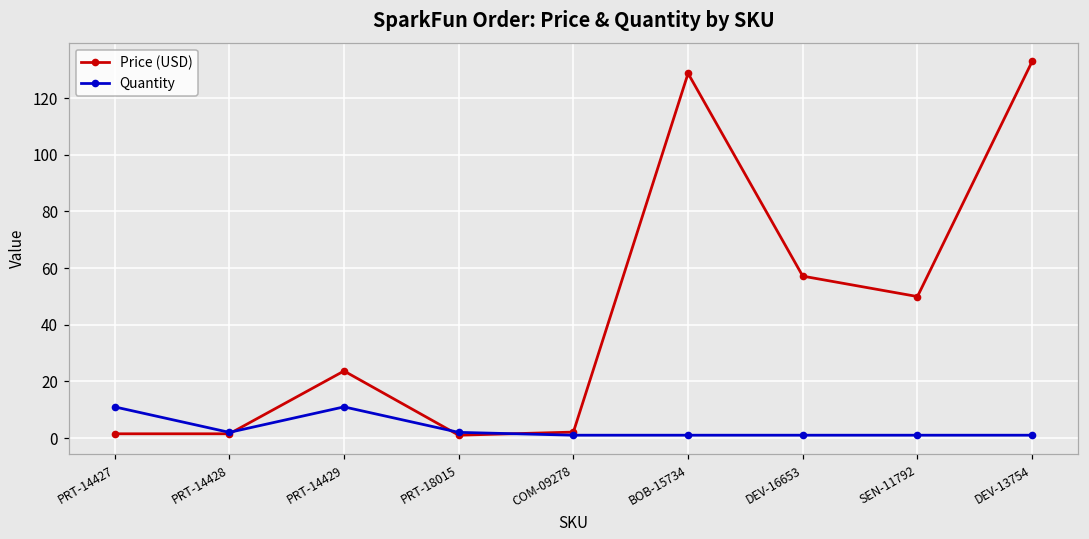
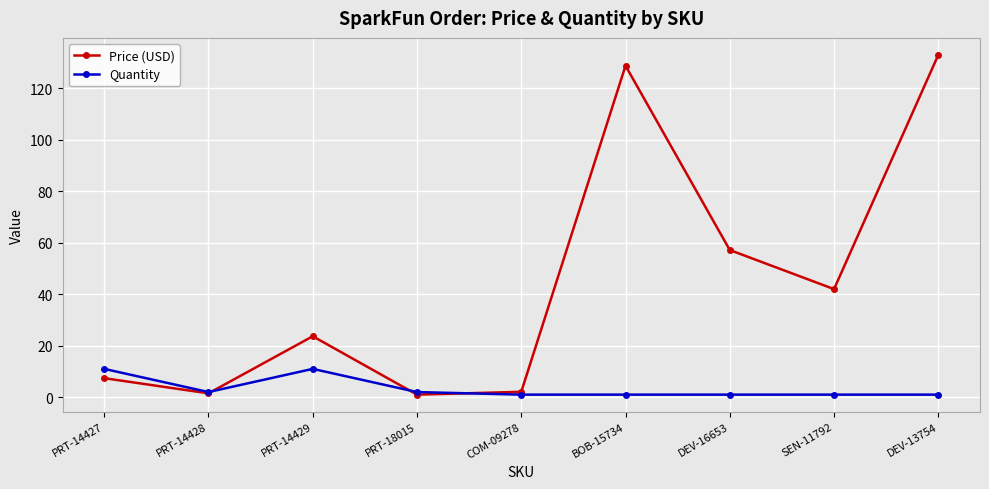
Price (USD), PRT-14427: 2 -> 7
Price (USD), SEN-11792: 50 -> 42
